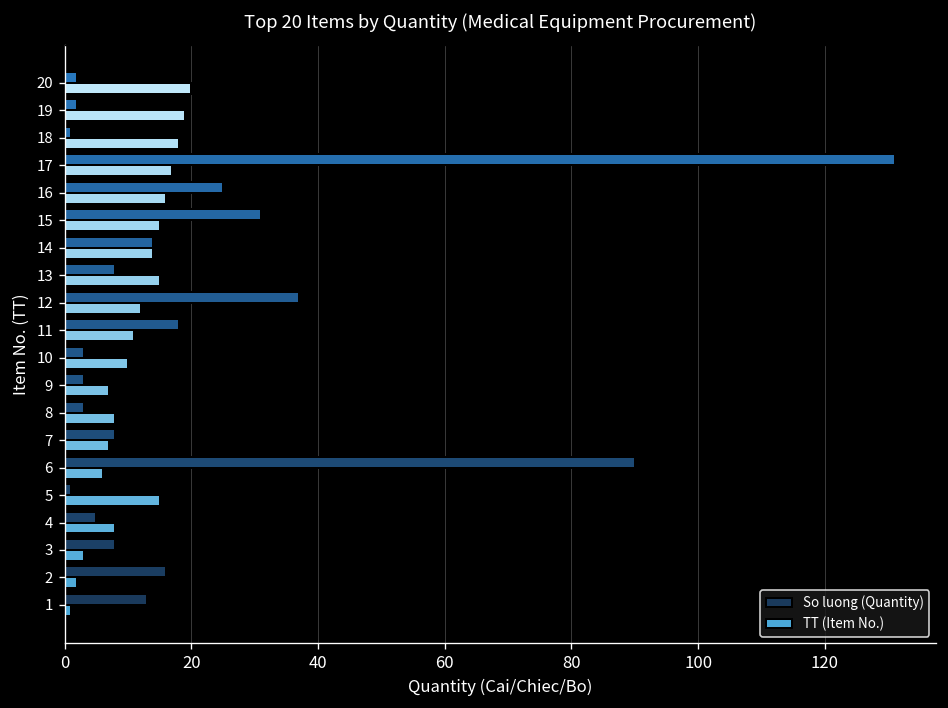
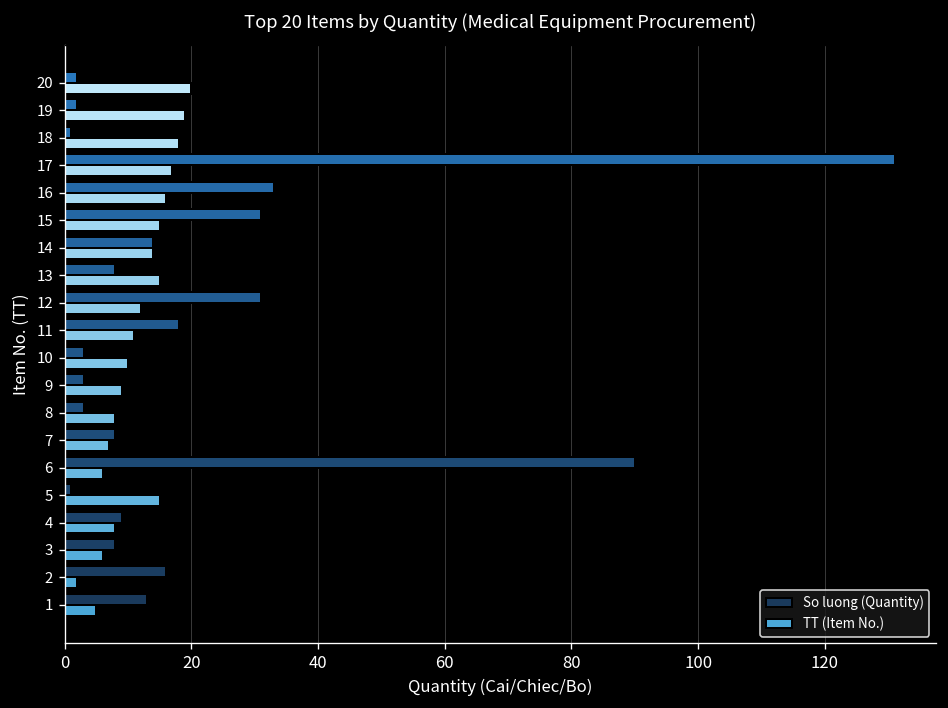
So luong (Quantity), 16: 25 -> 33
So luong (Quantity), 12: 37 -> 31
TT (Item No.), 9: 7 -> 9
So luong (Quantity), 4: 5 -> 9
TT (Item No.), 3: 3 -> 6
TT (Item No.), 1: 1 -> 5
